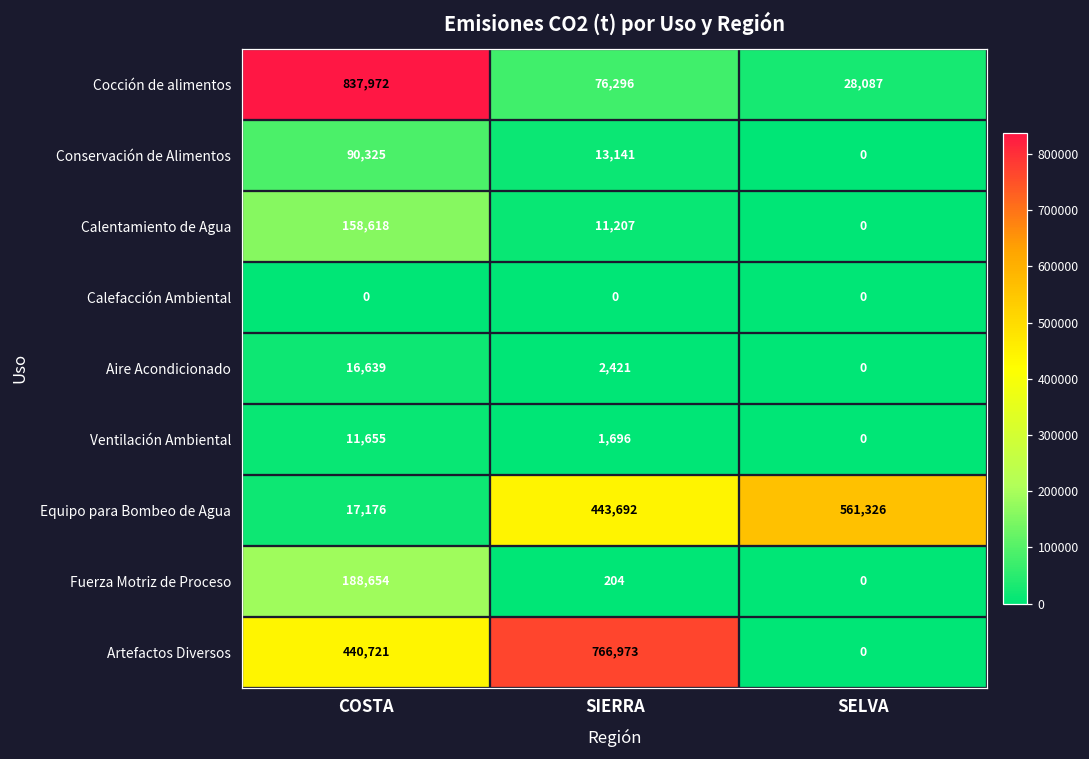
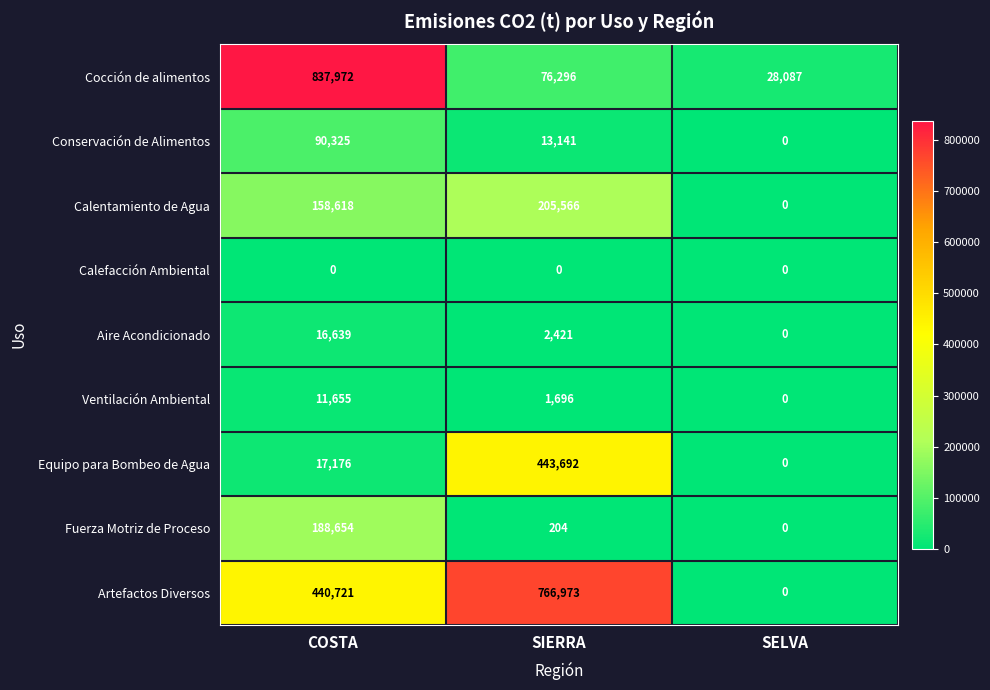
Calentamiento de Agua, SIERRA: 11,207 -> 205,566
Equipo para Bombeo de Agua, SELVA: 561,326 -> 0
